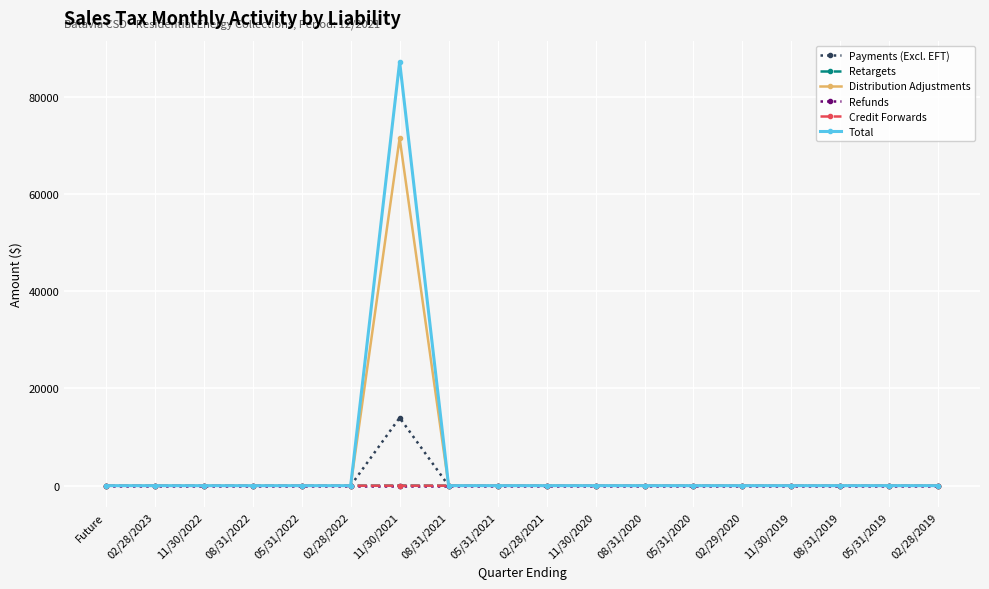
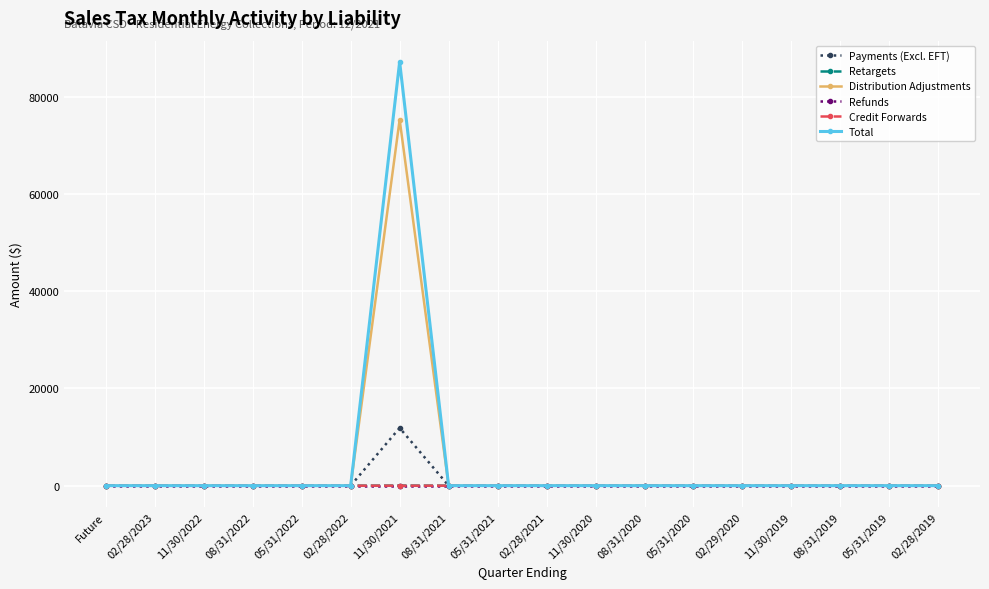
Payments (Excl. EFT), 11/30/2021: 14000 -> 12000
Distribution Adjustments, 11/30/2021: 71000 -> 75000
